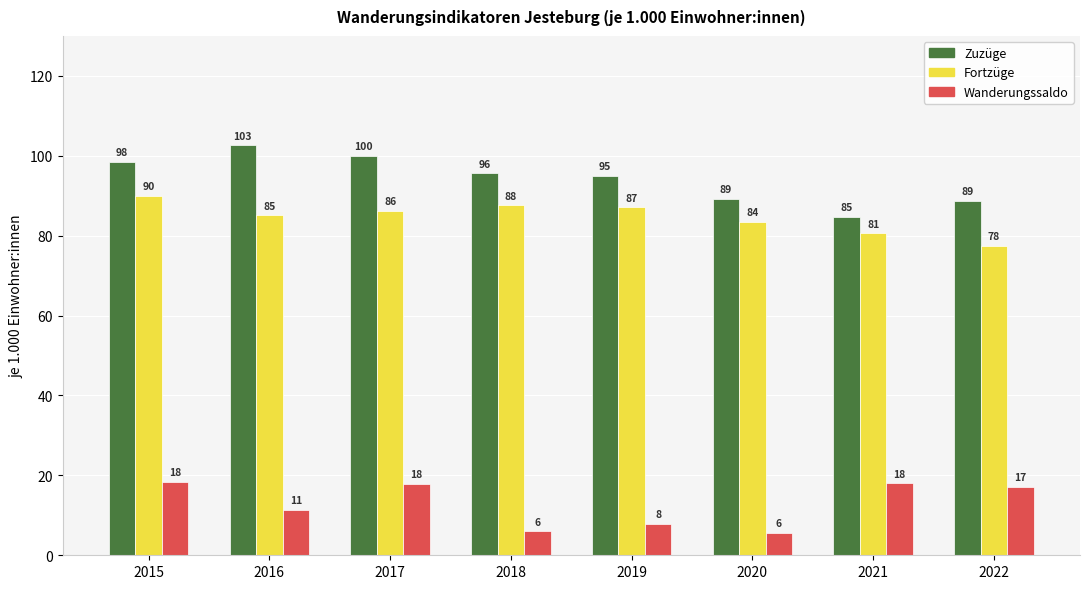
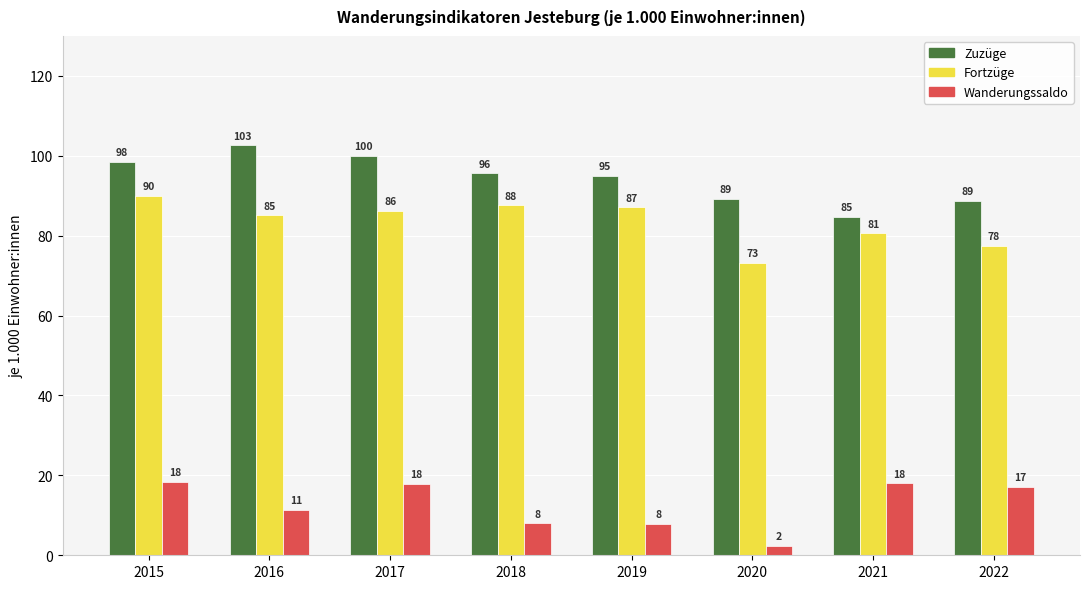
Wanderungssaldo, 2018: 6 -> 8
Fortzüge, 2020: 84 -> 73
Wanderungssaldo, 2020: 6 -> 2
